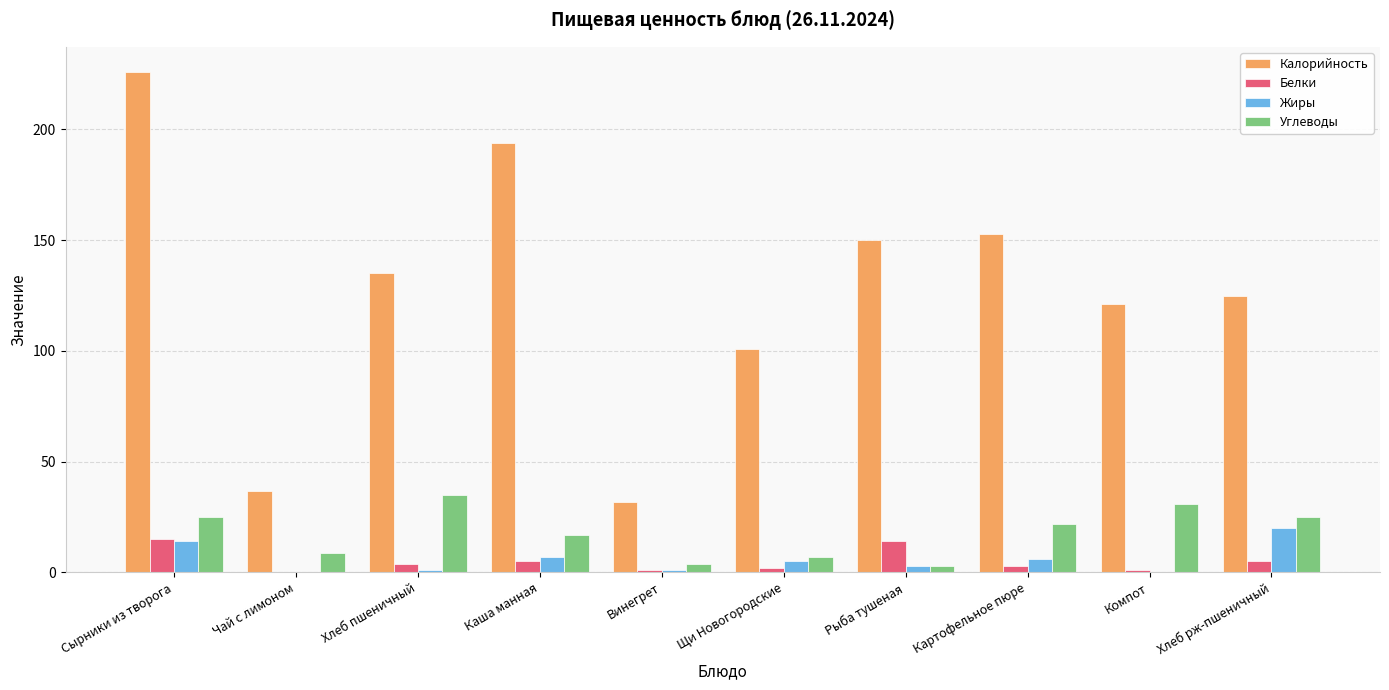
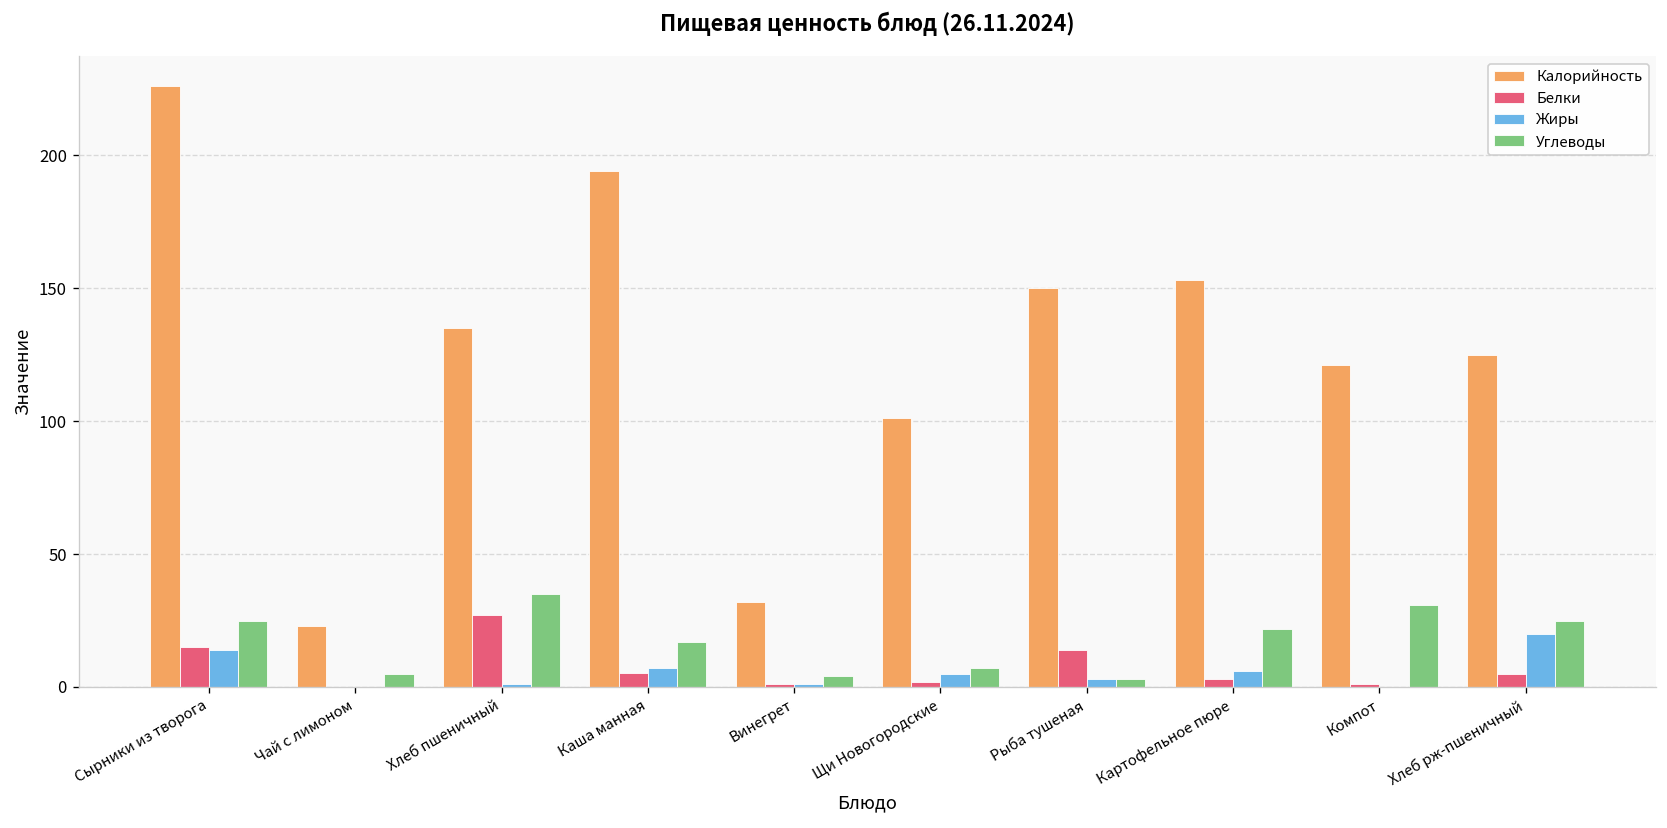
Калорийность, Чай с лимоном: 37 -> 23
Углеводы, Чай с лимоном: 9 -> 5
Белки, Хлеб пшеничный: 4 -> 27
